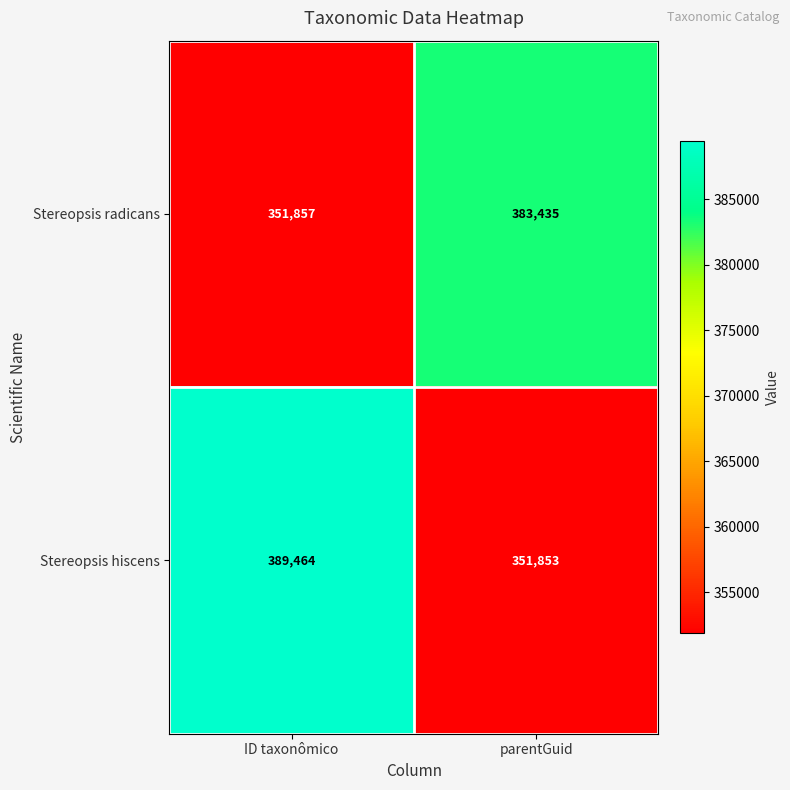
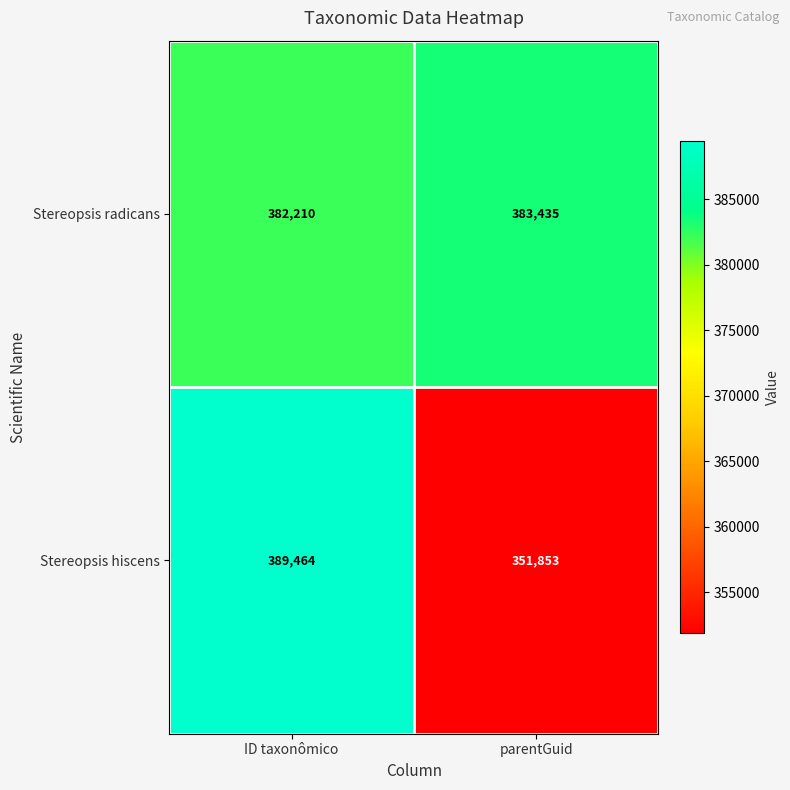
Stereopsis radicans, ID taxonômico: 351,857 -> 382,210
